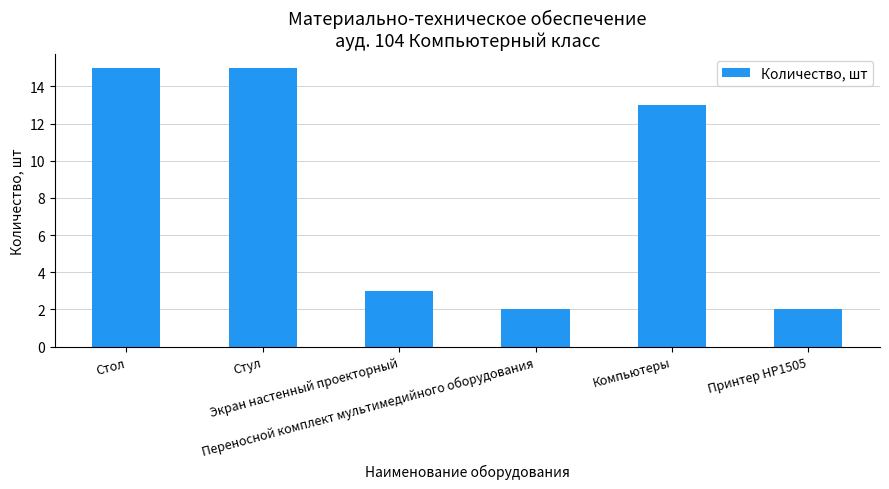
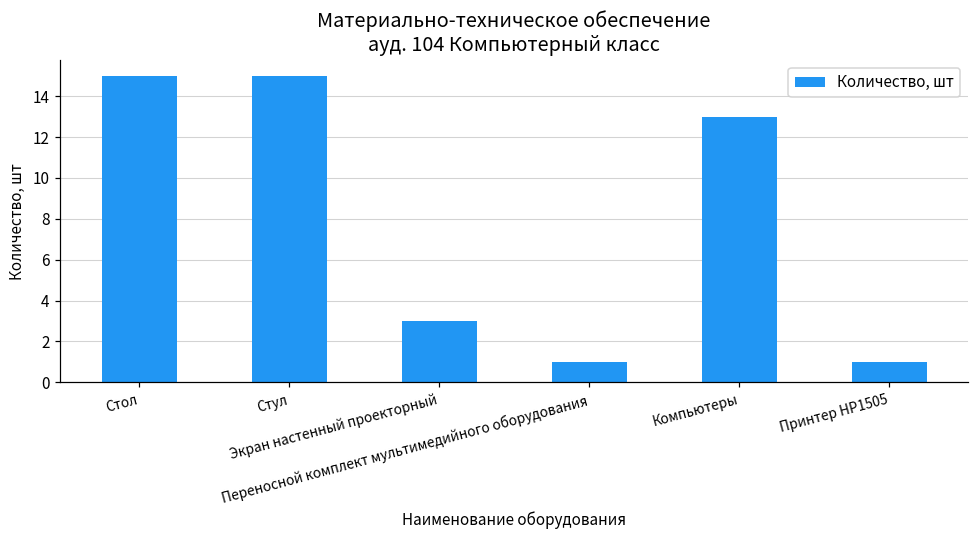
Переносной комплект мультимедийного оборудования: 2 -> 1
Принтер HP1505: 2 -> 1
